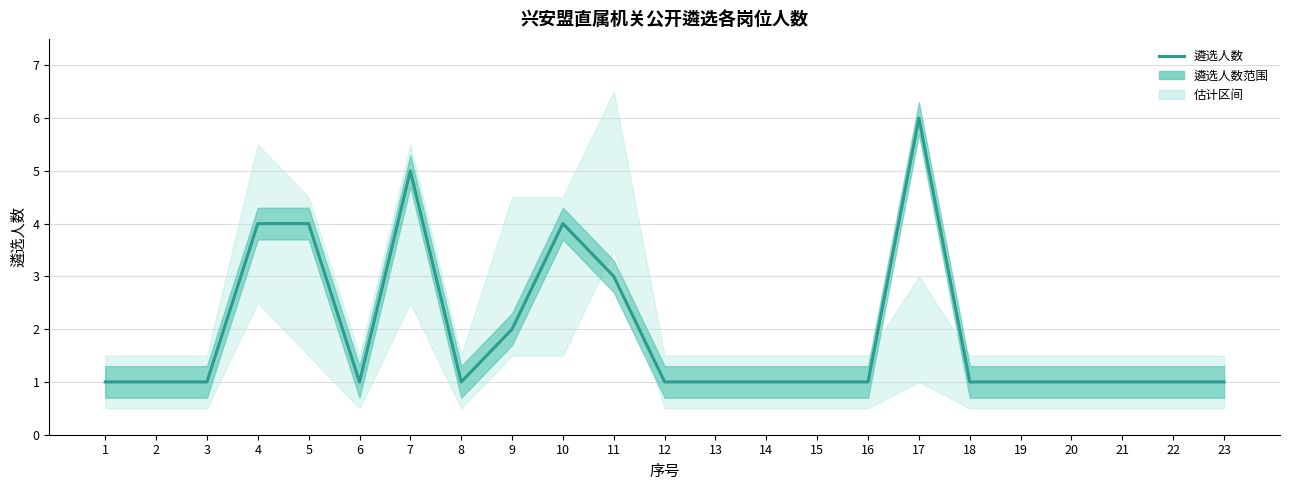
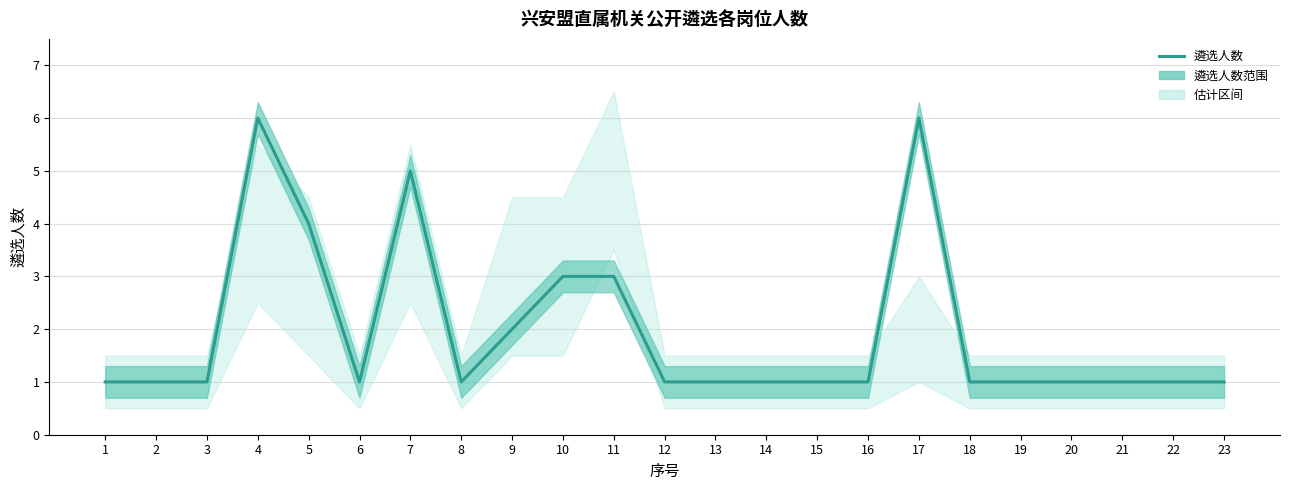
遴选人数, 4: 4 -> 6
遴选人数, 10: 4 -> 3
